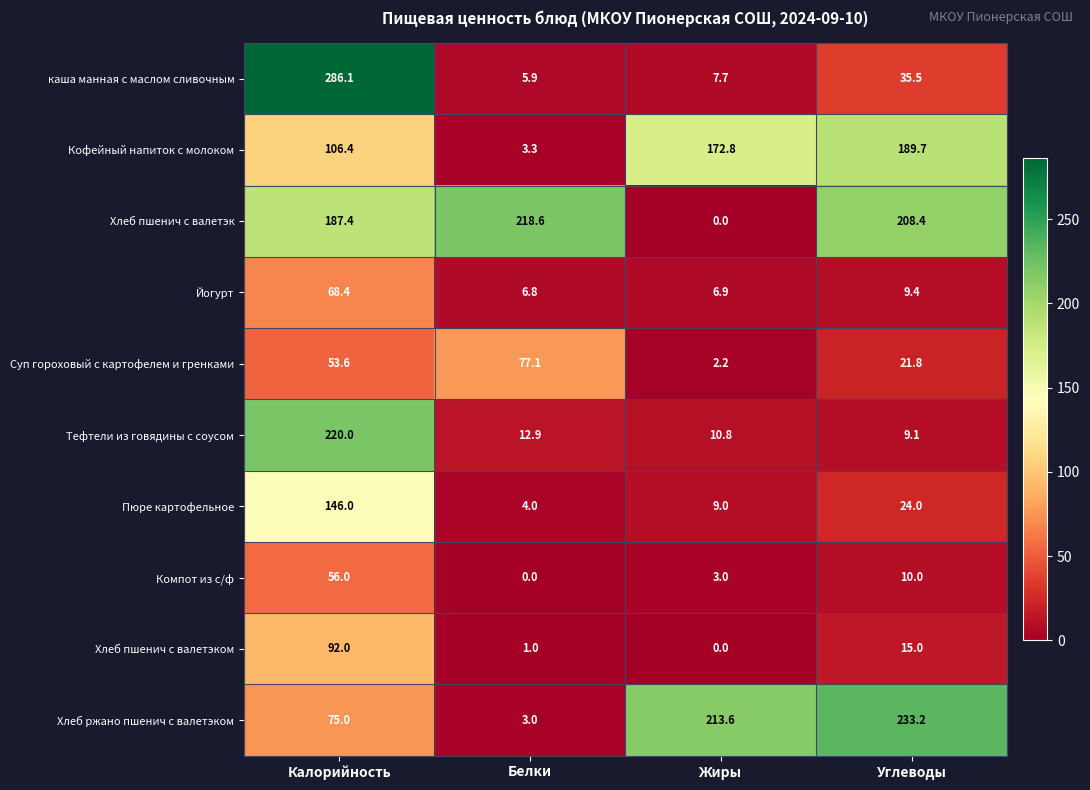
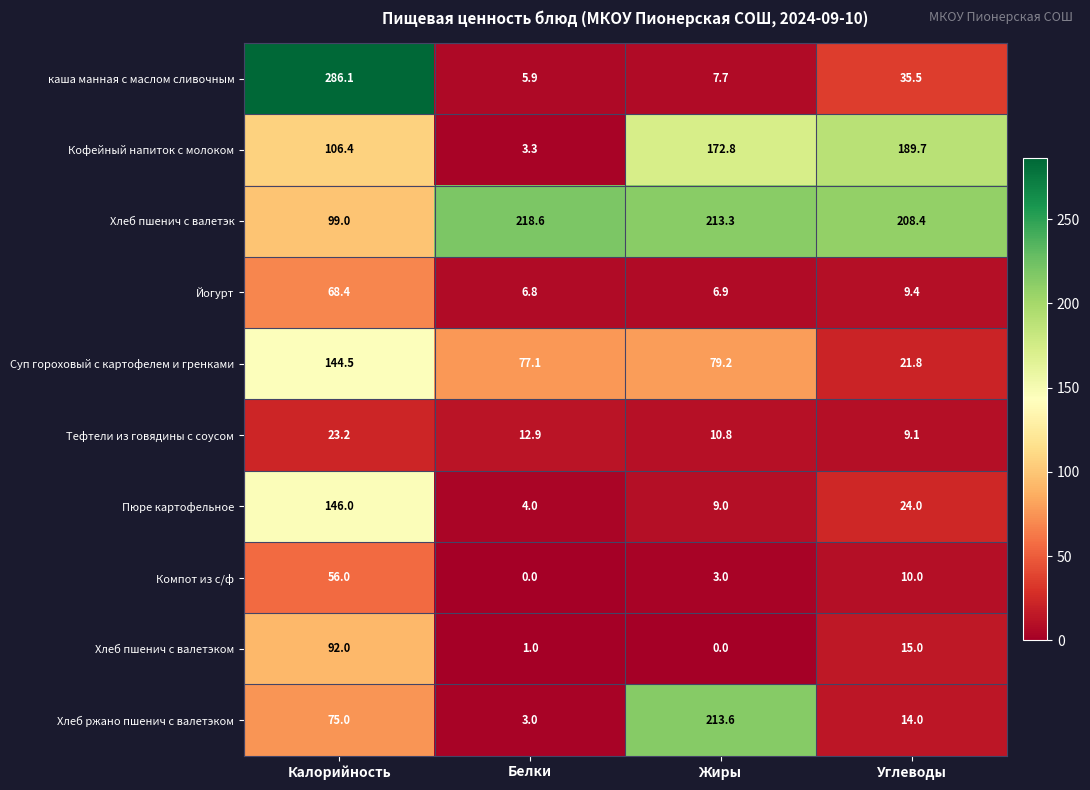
Хлеб пшенич с валетэк, Калорийность: 187.4 -> 99.0
Хлеб пшенич с валетэк, Жиры: 0.0 -> 213.3
Суп гороховый с картофелем и гренками, Калорийность: 53.6 -> 144.5
Суп гороховый с картофелем и гренками, Жиры: 2.2 -> 79.2
Тефтели из говядины с соусом, Калорийность: 220.0 -> 23.2
Хлеб ржано пшенич с валетэком, Углеводы: 233.2 -> 14.0
